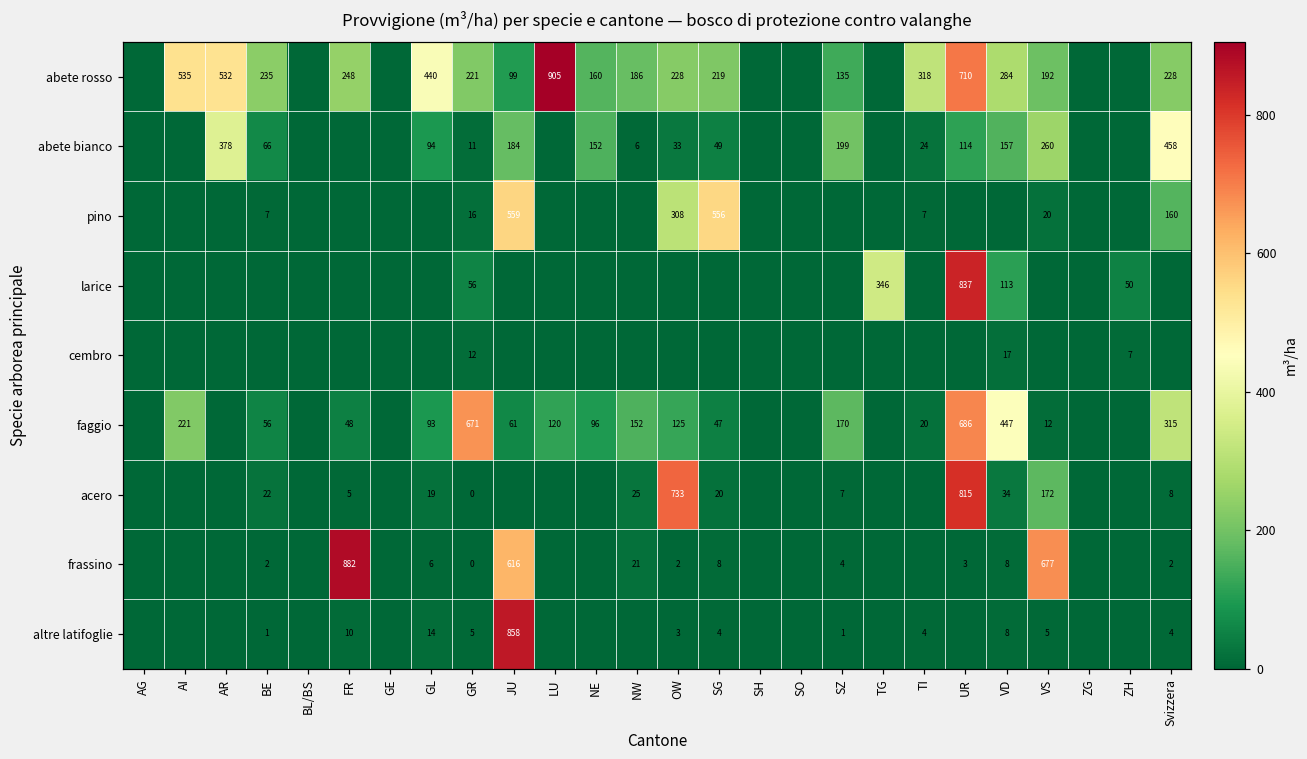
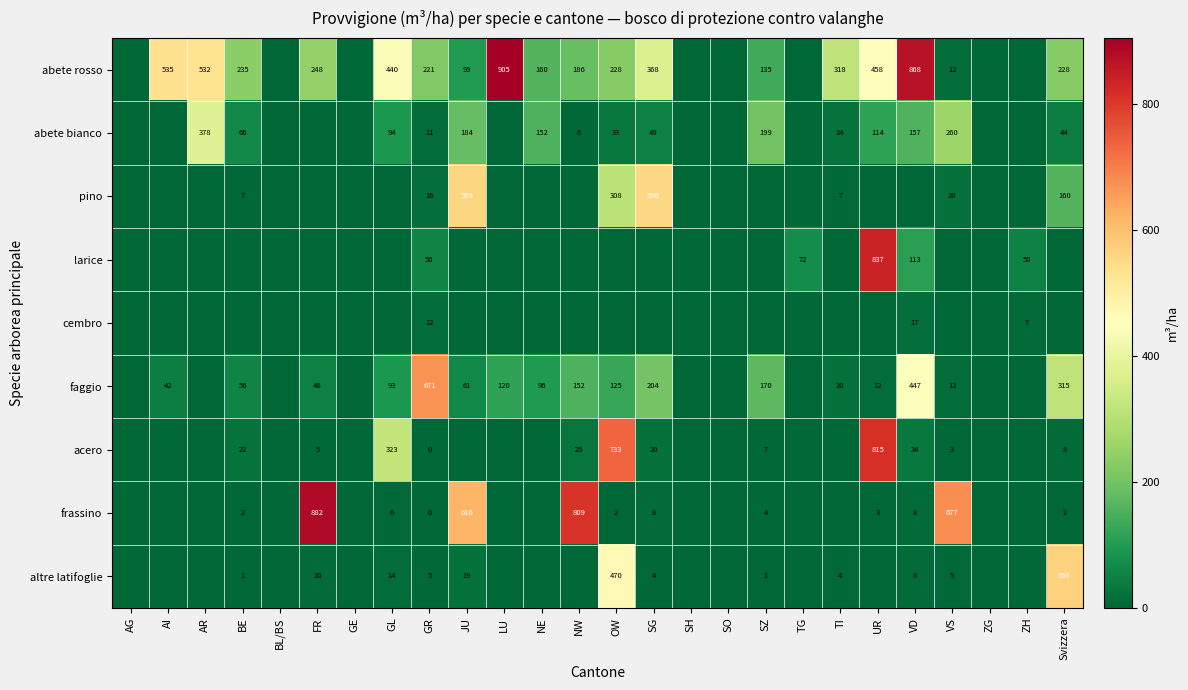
abete rosso, SG: 219 -> 368
abete rosso, UR: 710 -> 458
abete rosso, VD: 284 -> 868
abete rosso, VS: 192 -> 12
abete bianco, Svizzera: 458 -> 44
larice, TG: 346 -> 72
faggio, AI: 221 -> 42
faggio, SG: 47 -> 204
faggio, UR: 686 -> 12
acero, GL: 19 -> 323
acero, VS: 172 -> 3
frassino, NW: 21 -> 809
altre latifoglie, JU: 858 -> 19
altre latifoglie, OW: 3 -> 470
altre latifoglie, Svizzera: 4 -> 568
